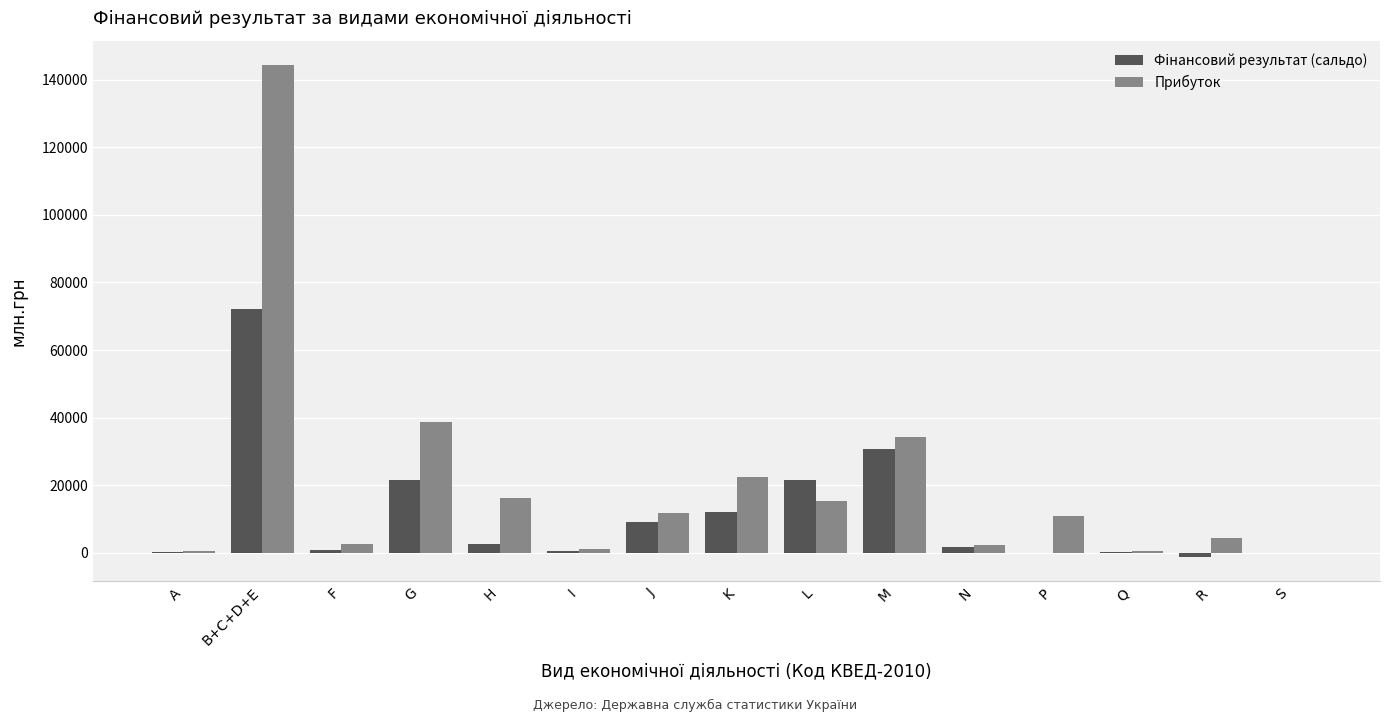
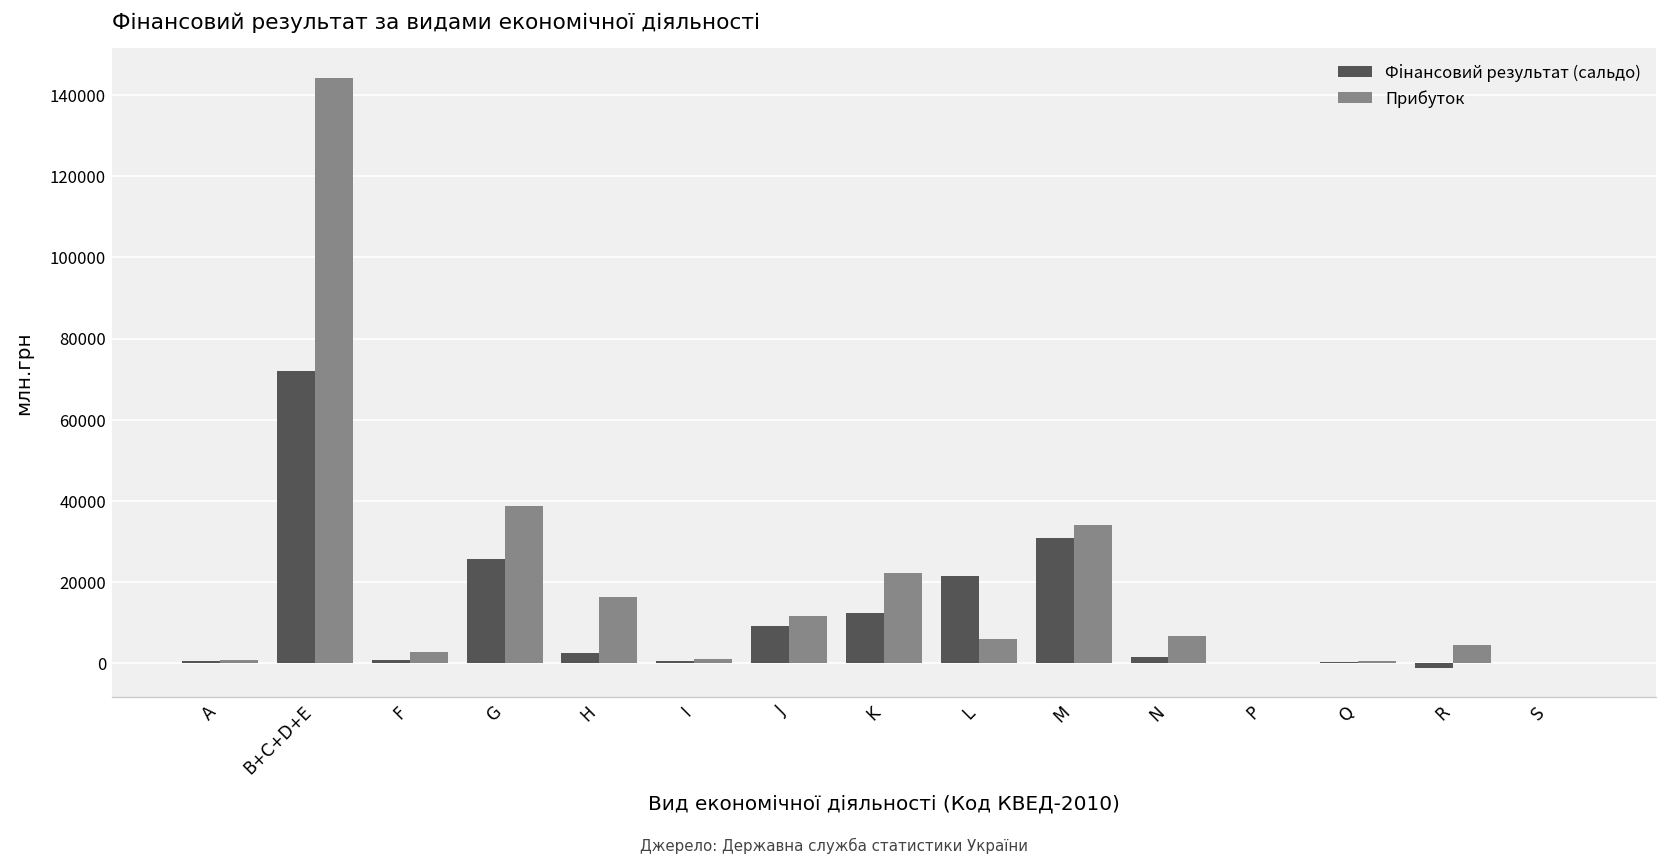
Фінансовий результат (сальдо), G: 22000 -> 26000
Прибуток, L: 15000 -> 6000
Прибуток, N: 2000 -> 7000
Прибуток, P: 11000 -> 0
